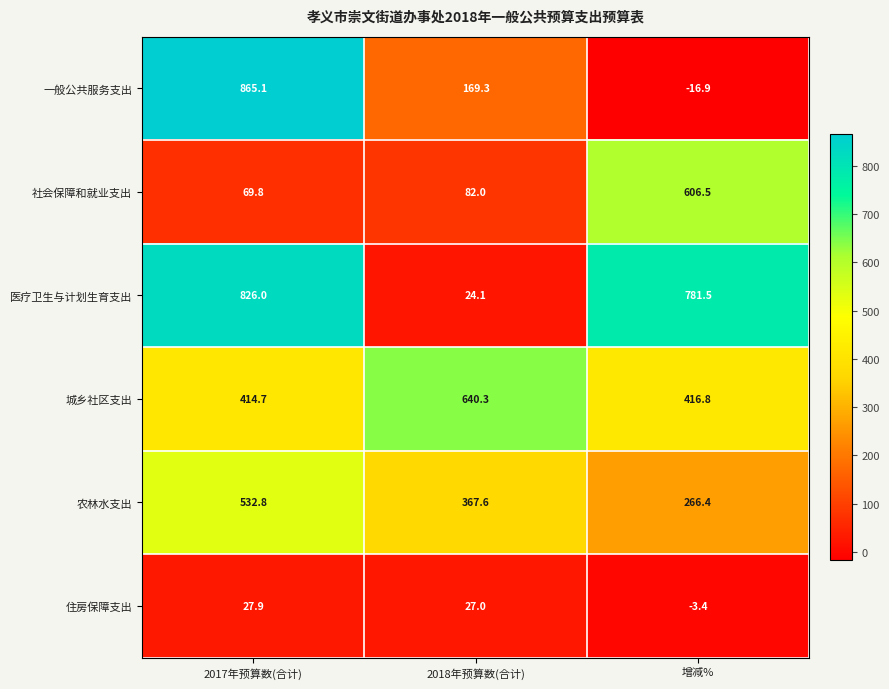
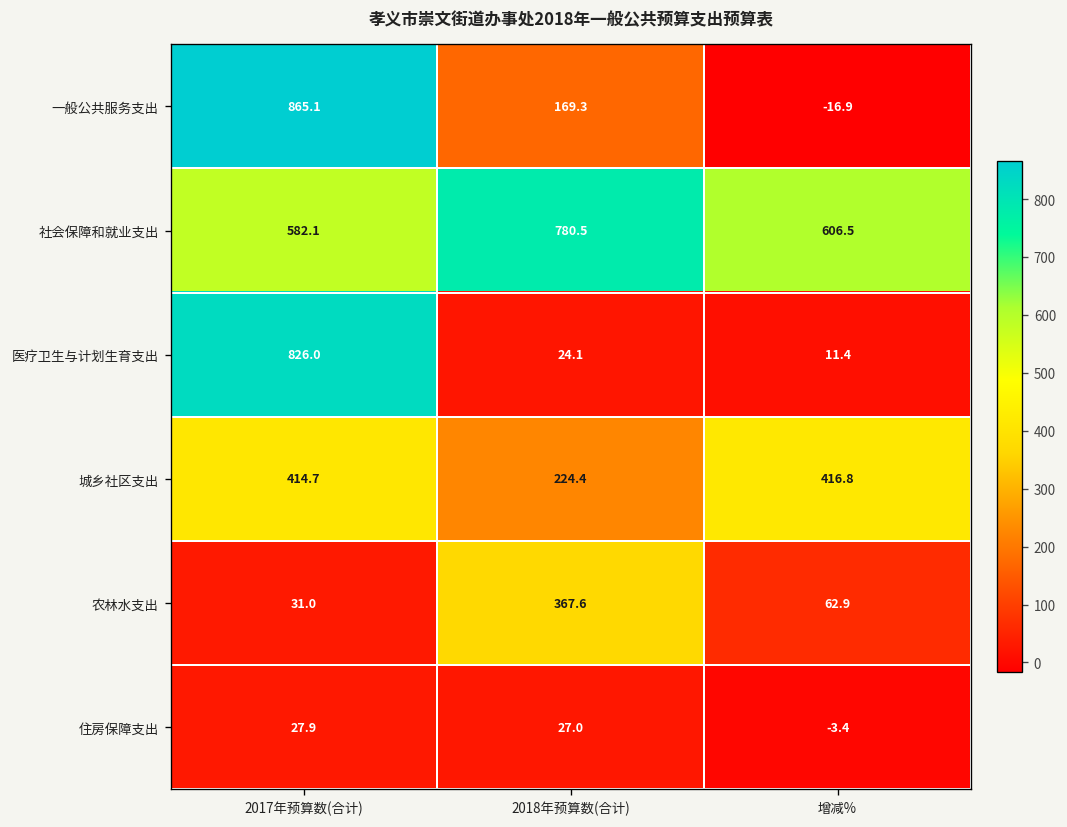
社会保障和就业支出, 2017年预算数(合计): 69.8 -> 582.1
社会保障和就业支出, 2018年预算数(合计): 82.0 -> 780.5
医疗卫生与计划生育支出, 增减%: 781.5 -> 11.4
城乡社区支出, 2018年预算数(合计): 640.3 -> 224.4
农林水支出, 2017年预算数(合计): 532.8 -> 31.0
农林水支出, 增减%: 266.4 -> 62.9
